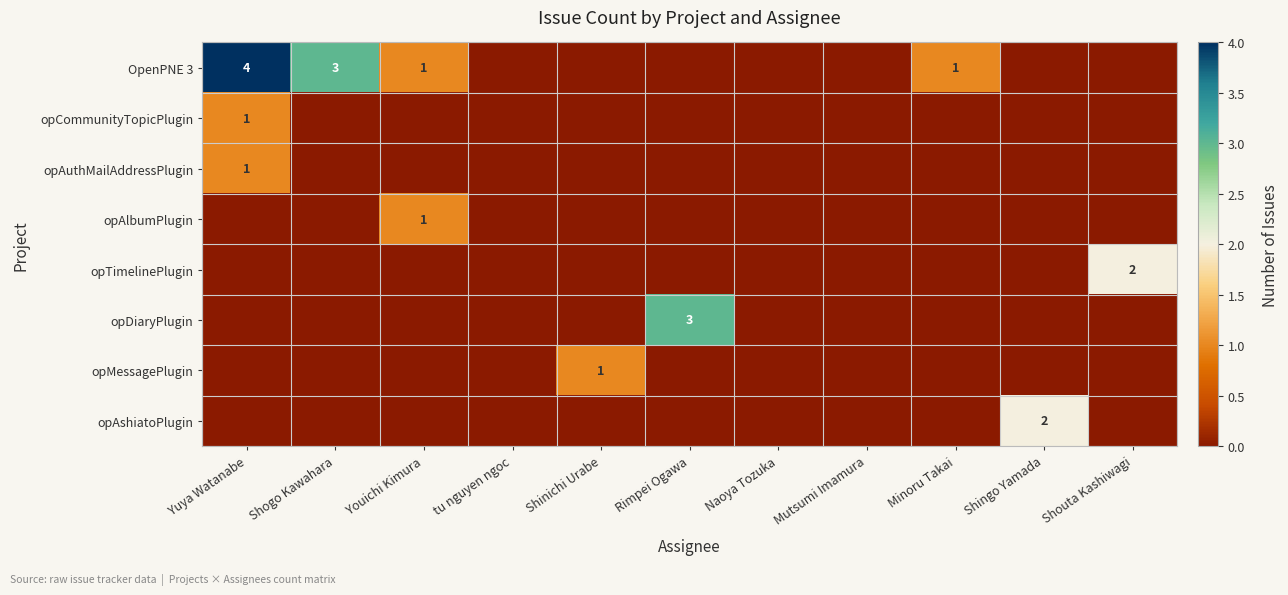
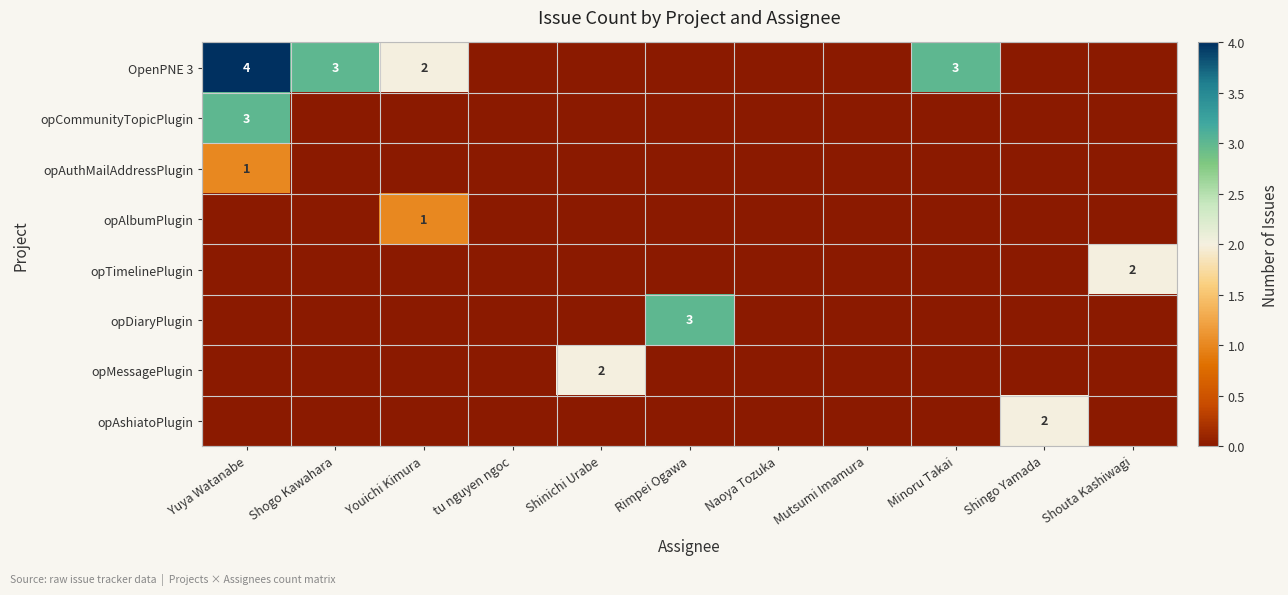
OpenPNE 3, Youichi Kimura: 1 -> 2
OpenPNE 3, Minoru Takai: 1 -> 3
opCommunityTopicPlugin, Yuya Watanabe: 1 -> 3
opMessagePlugin, Shinichi Urabe: 1 -> 2
